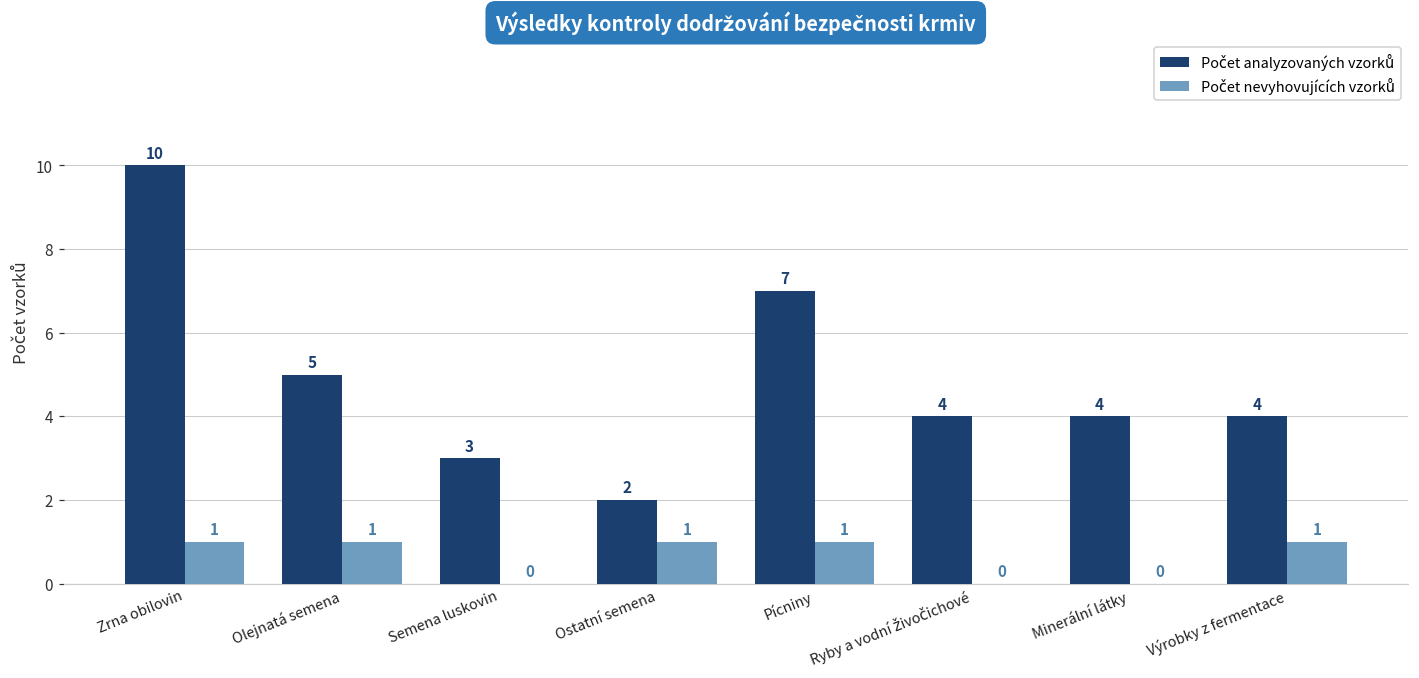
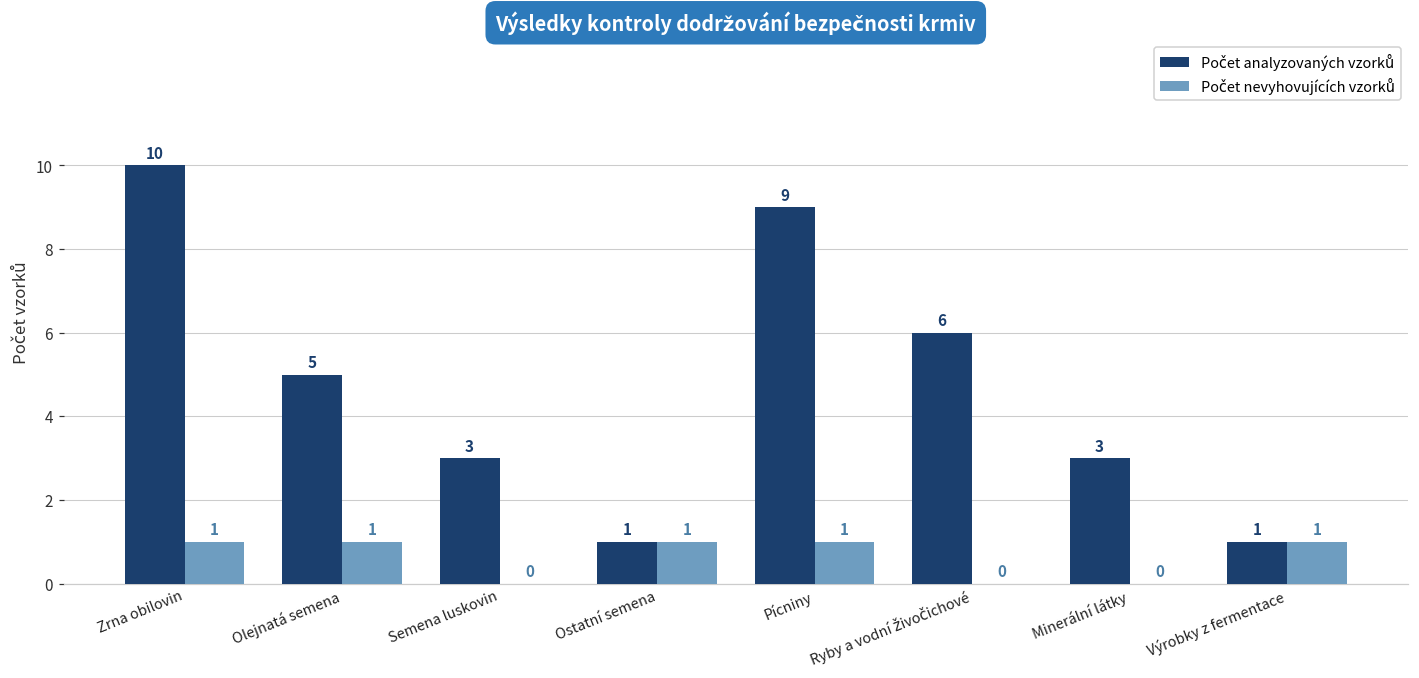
Počet analyzovaných vzorků, Ostatní semena: 2 -> 1
Počet analyzovaných vzorků, Pícniny: 7 -> 9
Počet analyzovaných vzorků, Ryby a vodní živočichové: 4 -> 6
Počet analyzovaných vzorků, Minerální látky: 4 -> 3
Počet analyzovaných vzorků, Výrobky z fermentace: 4 -> 1
